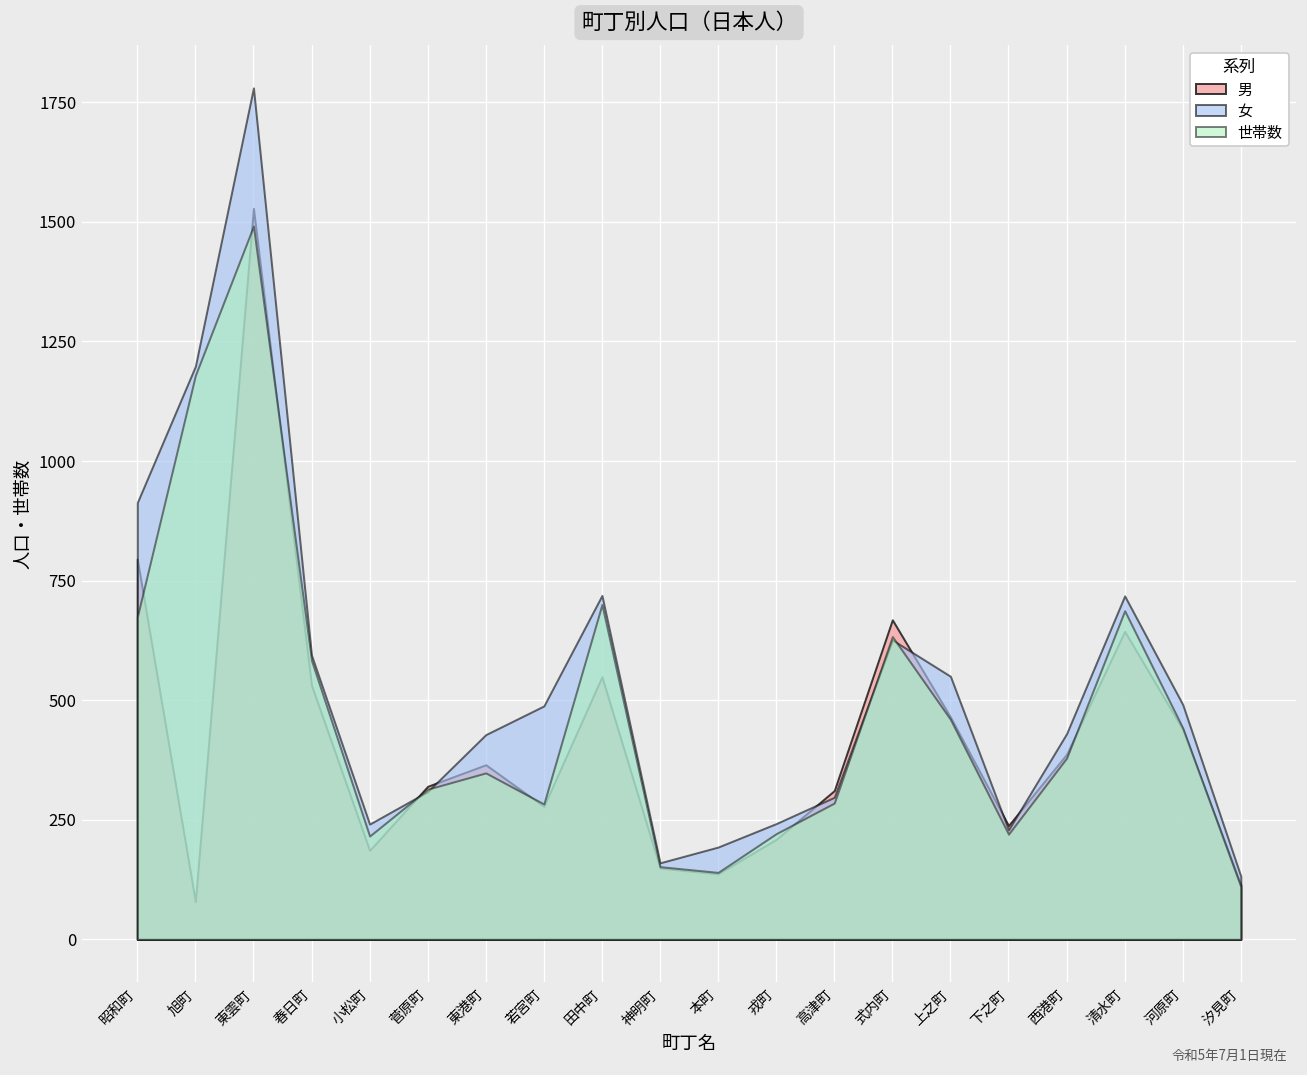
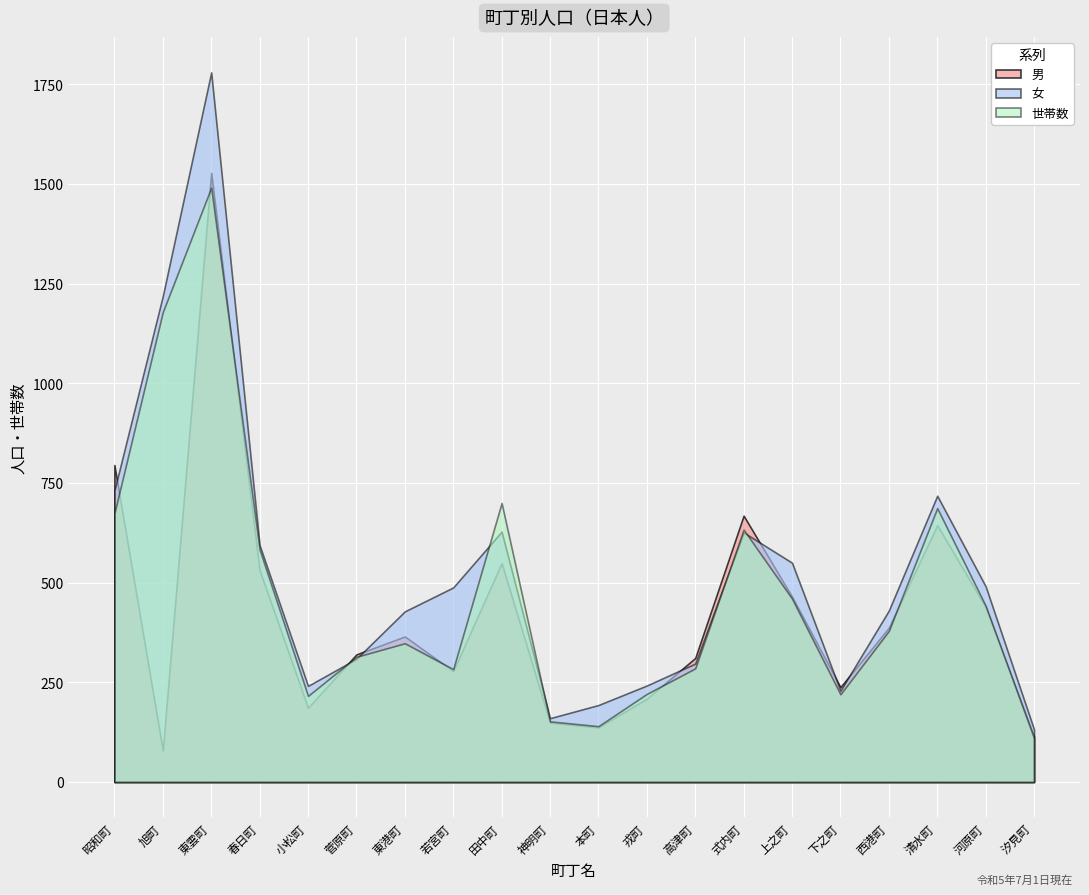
女, 昭和町: 910 -> 730
女, 旭町: 1200 -> 1220
女, 田中町: 720 -> 630
